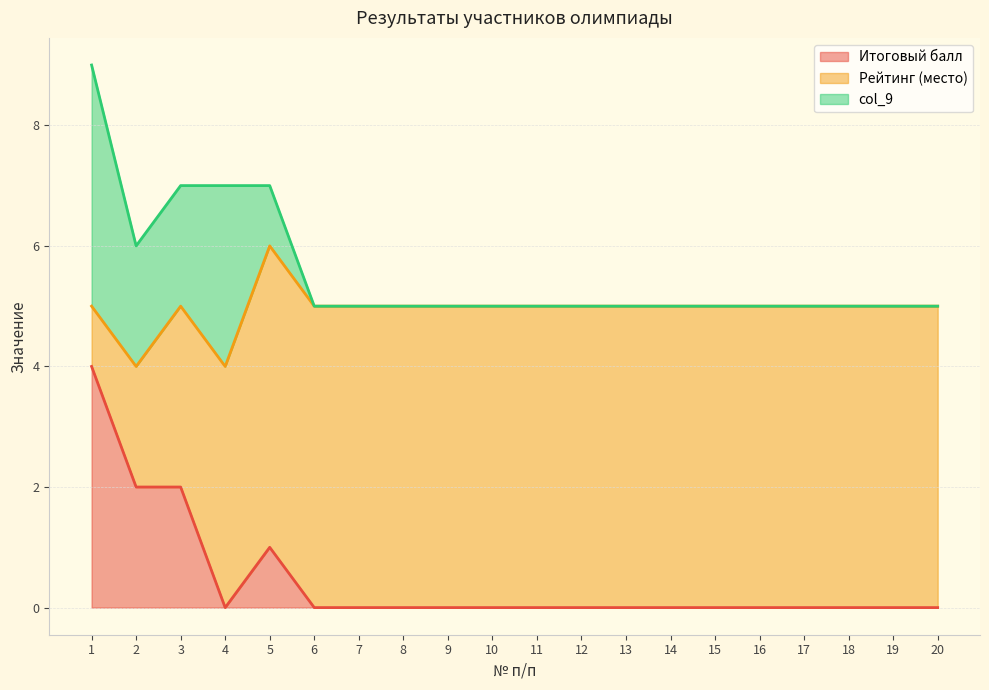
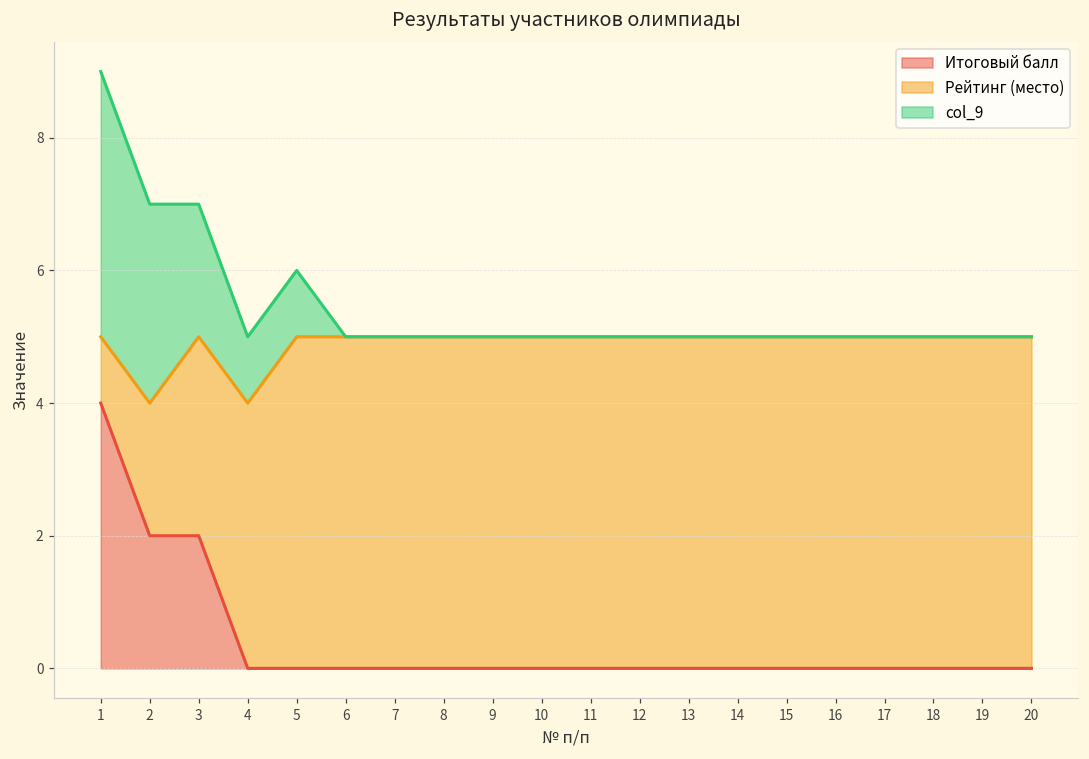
col_9, 2: 2 -> 3
col_9, 4: 3 -> 1
Итоговый балл, 5: 1 -> 0
